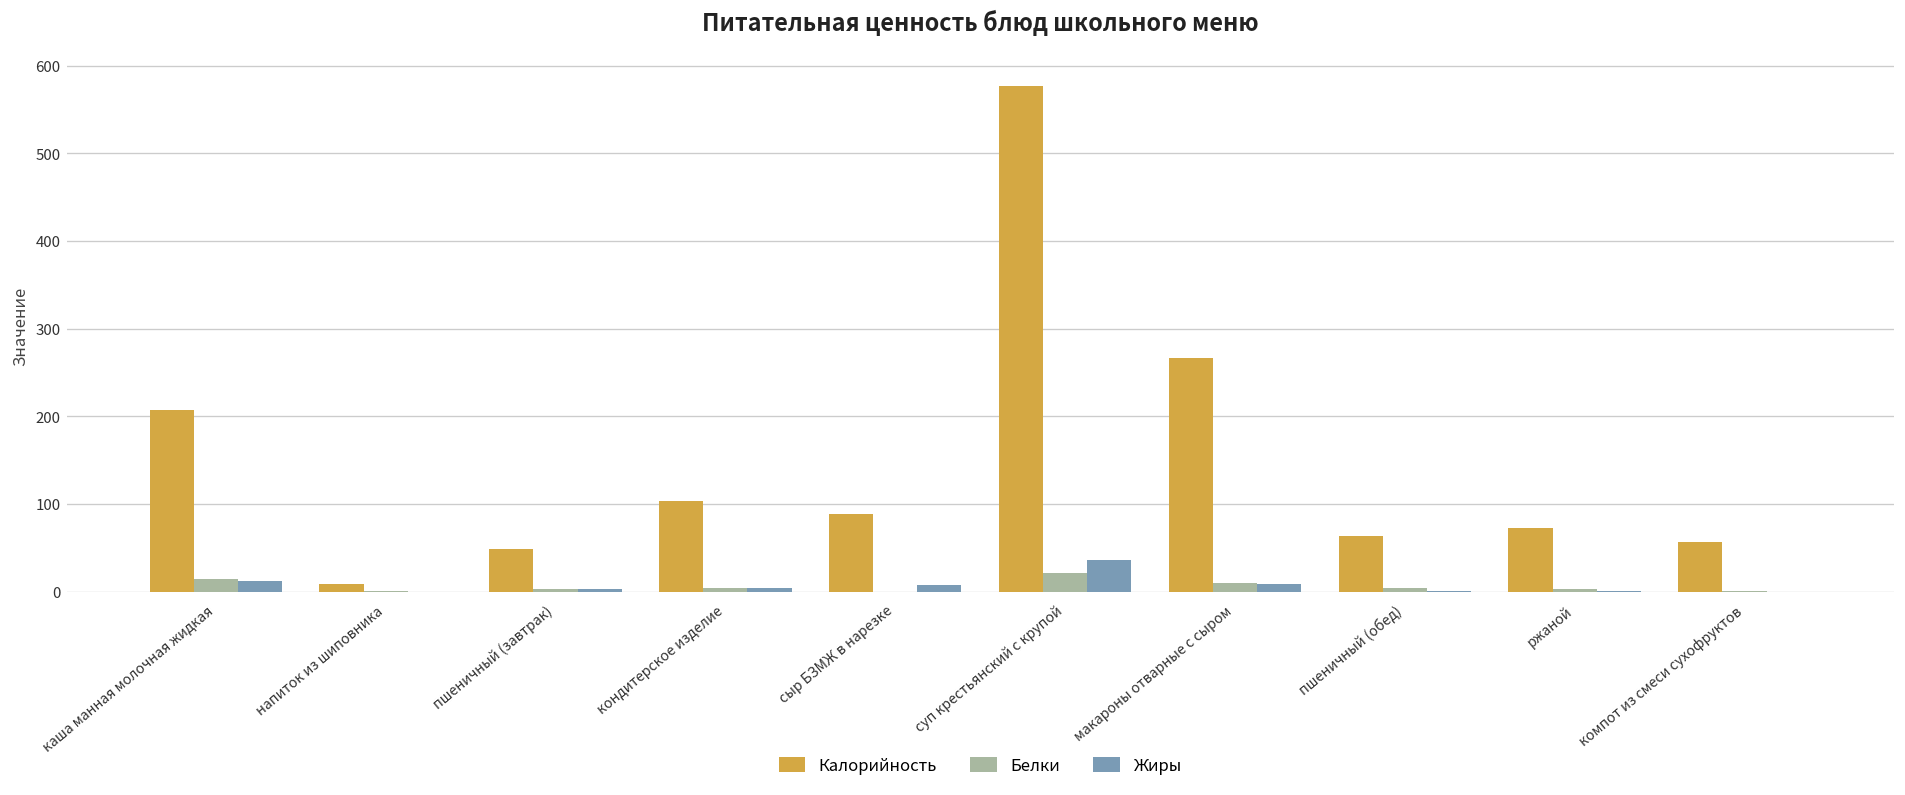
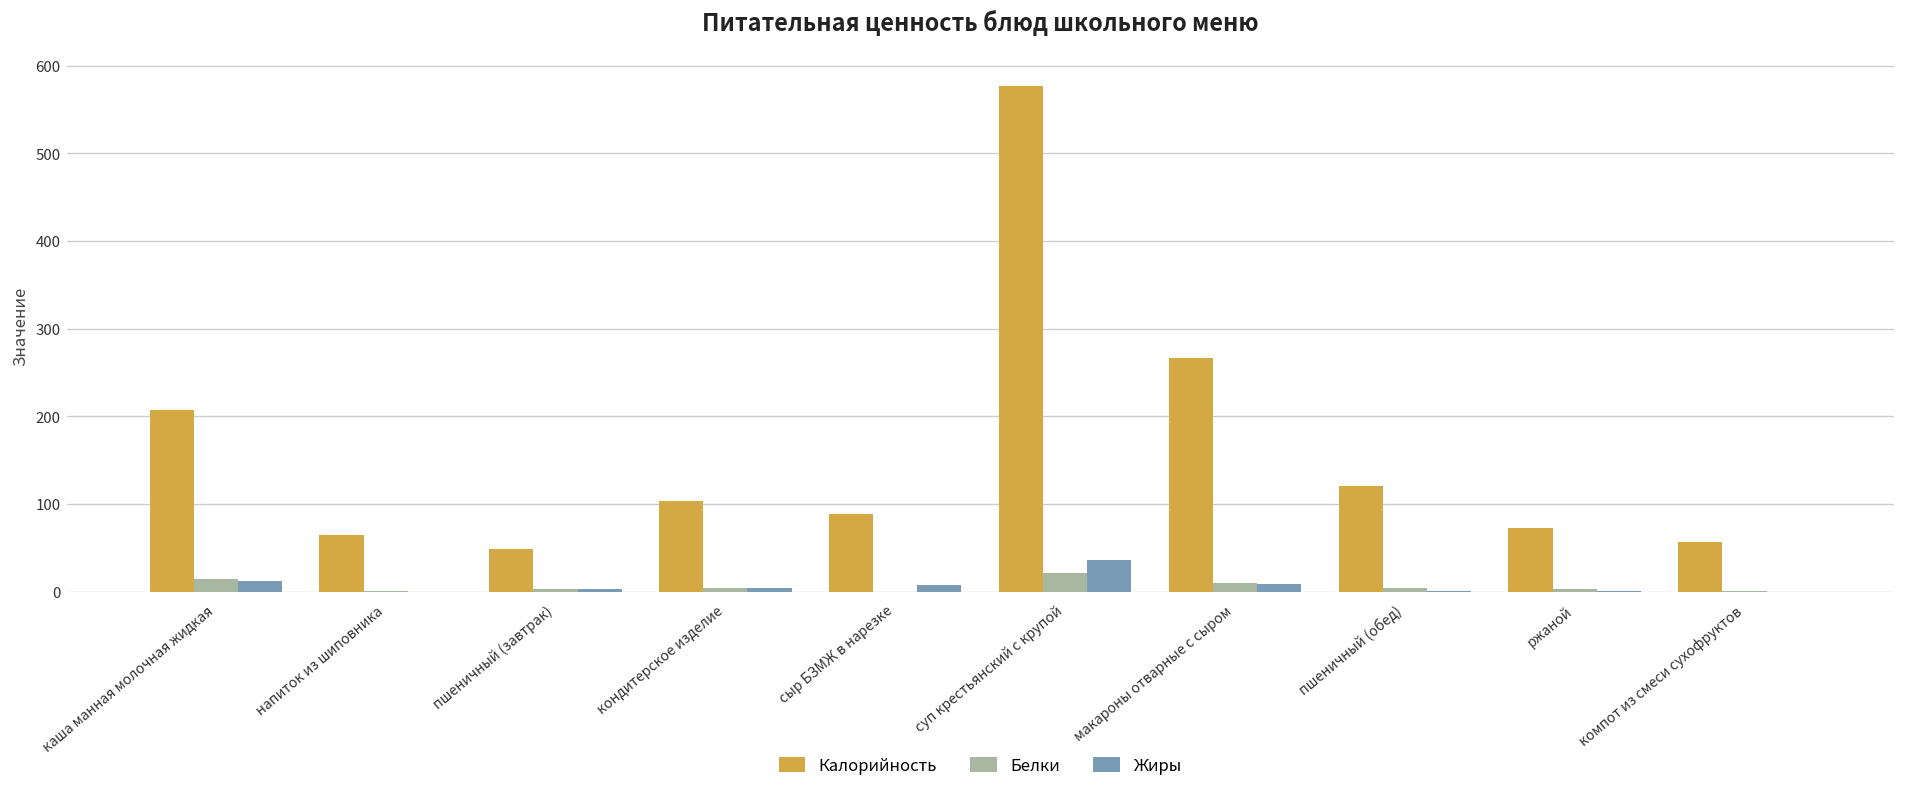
Калорийность, напиток из шиповника: 10 -> 70
Калорийность, пшеничный (обед): 60 -> 120
